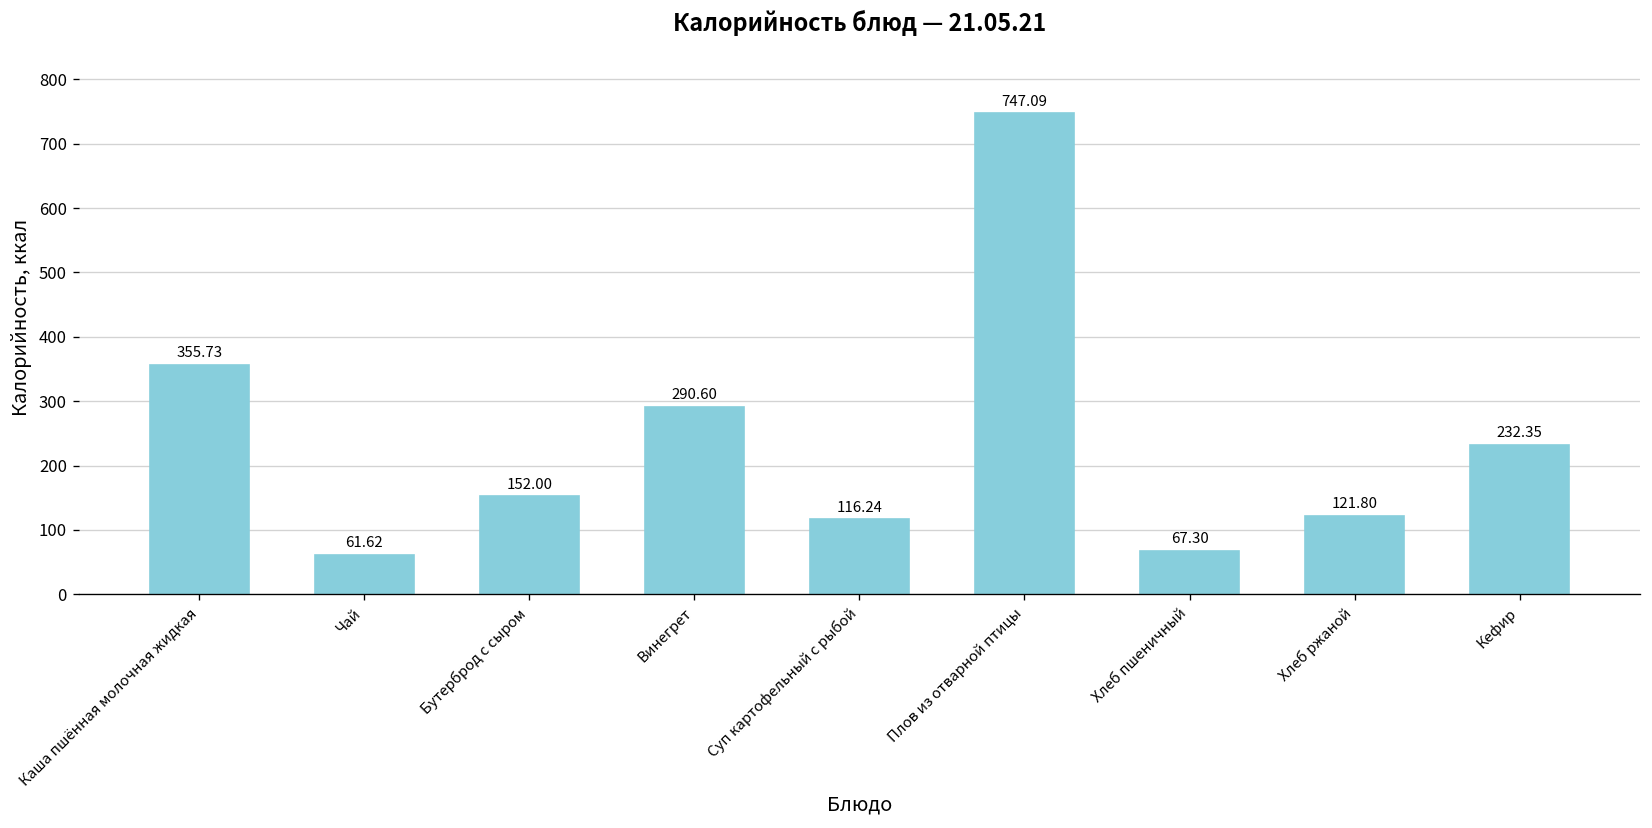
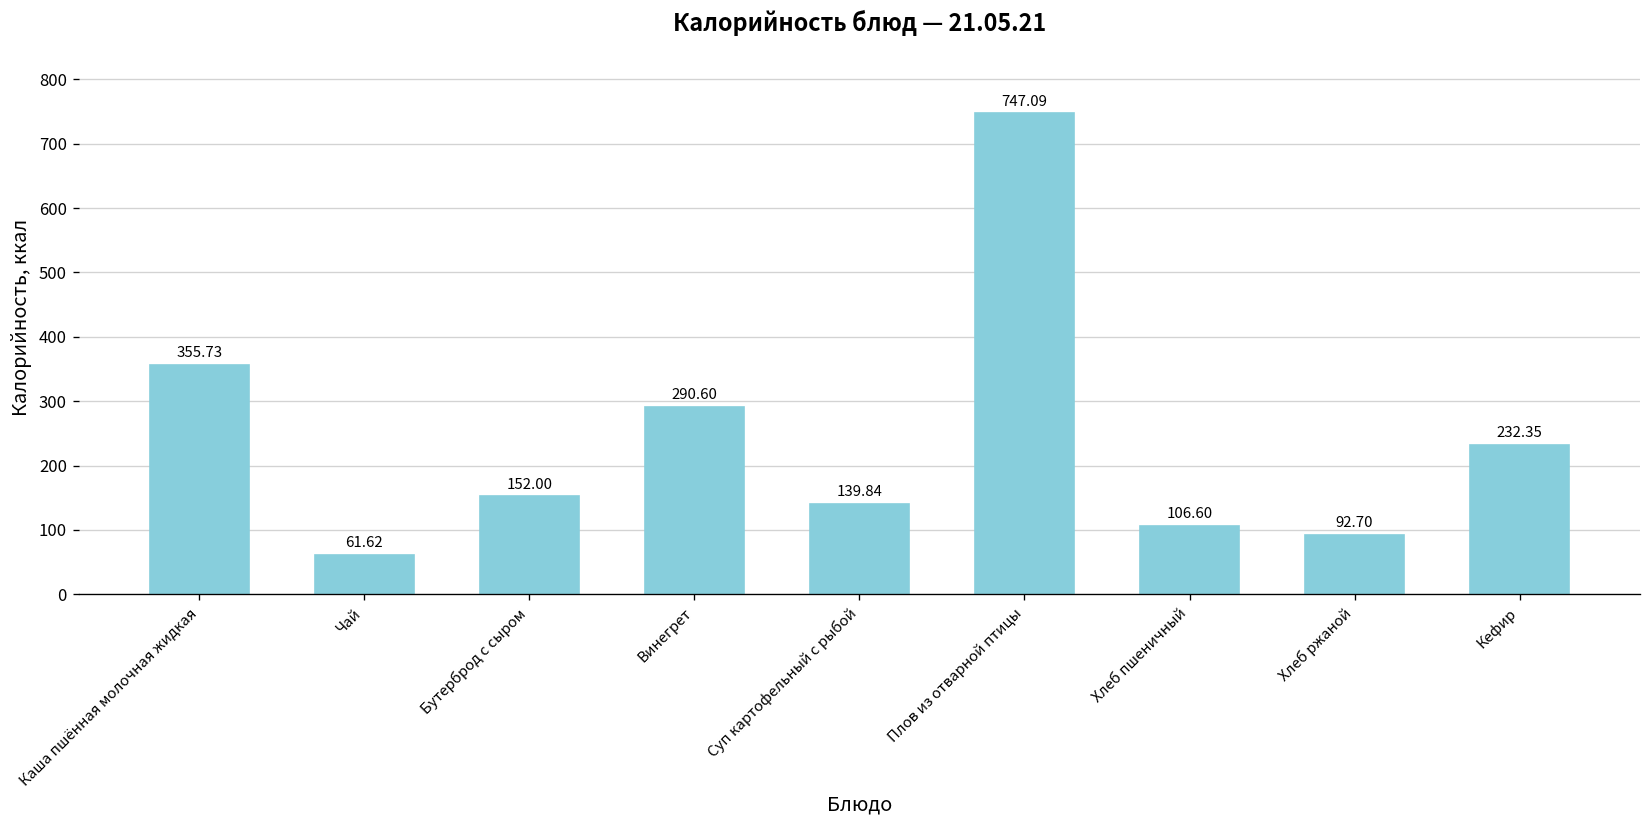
Суп картофельный с рыбой: 116.24 -> 139.84
Хлеб пшеничный: 67.30 -> 106.60
Хлеб ржаной: 121.80 -> 92.70
